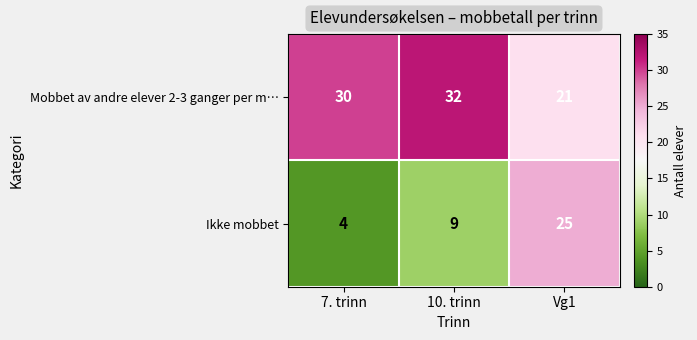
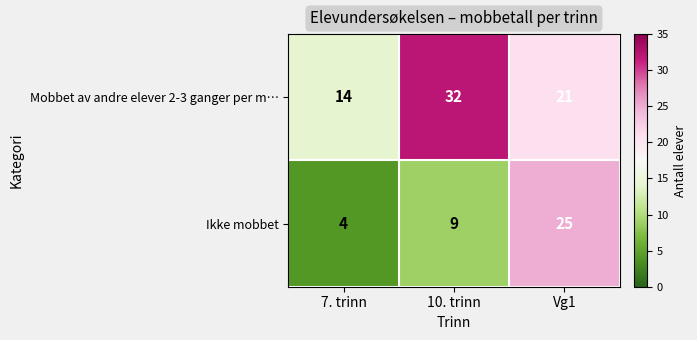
Mobbet av andre elever 2-3 ganger per m…, 7. trinn: 30 -> 14
